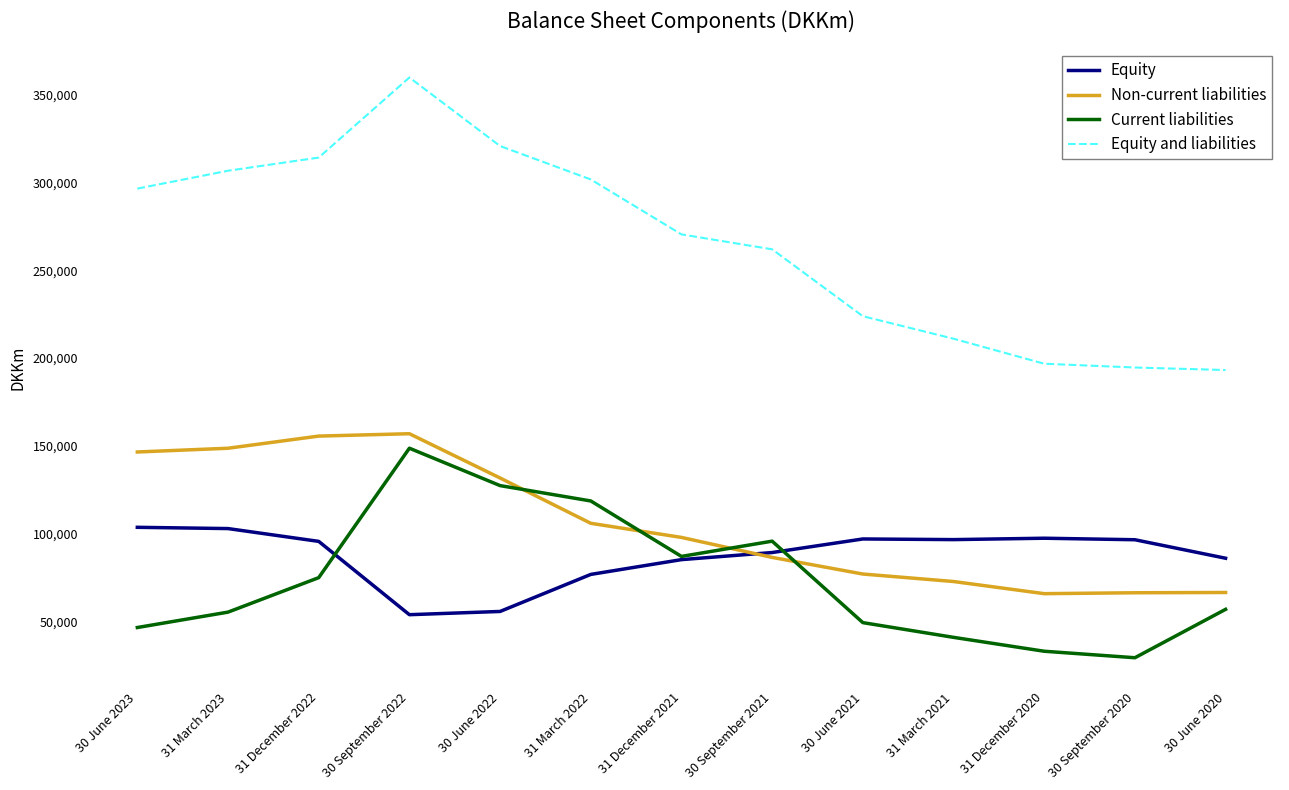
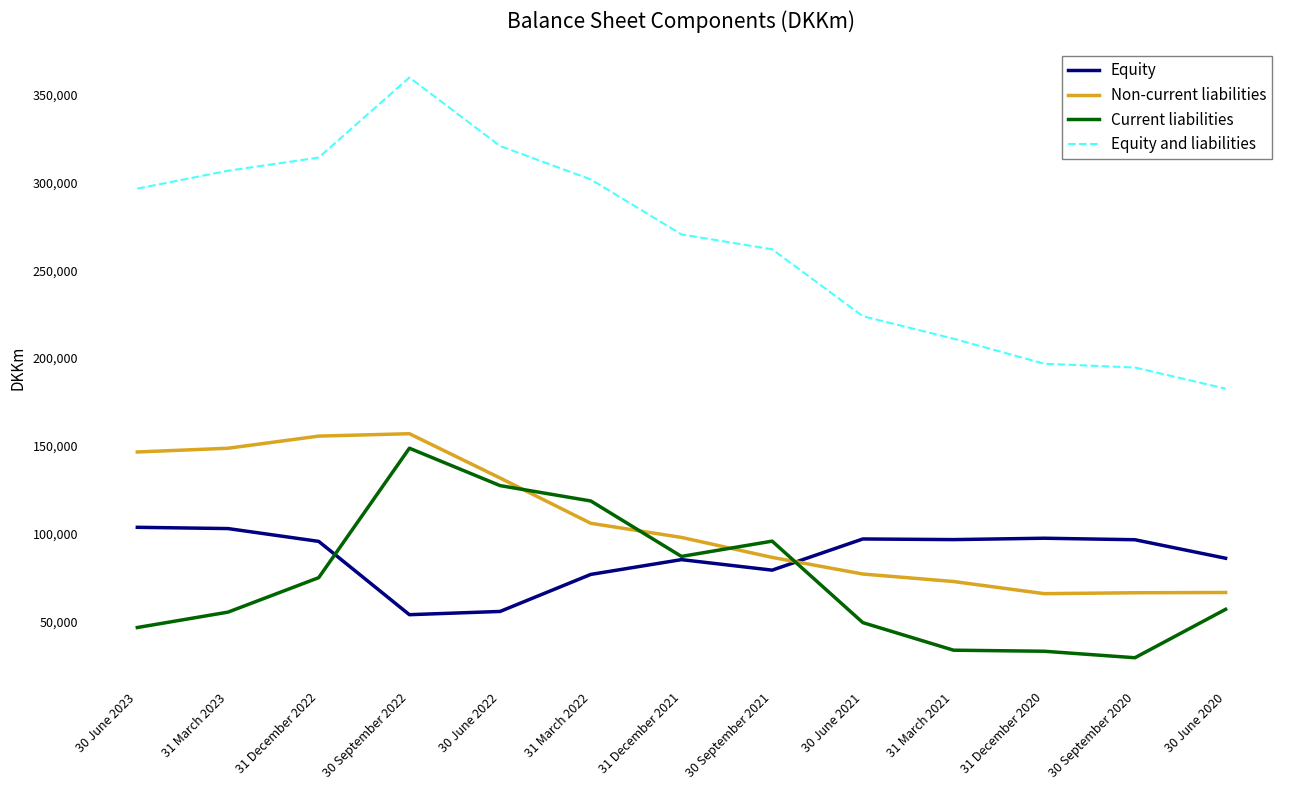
Equity, 30 September 2021: 89,000 -> 79,000
Current liabilities, 31 March 2021: 41,000 -> 34,000
Equity and liabilities, 30 June 2020: 193,000 -> 183,000
